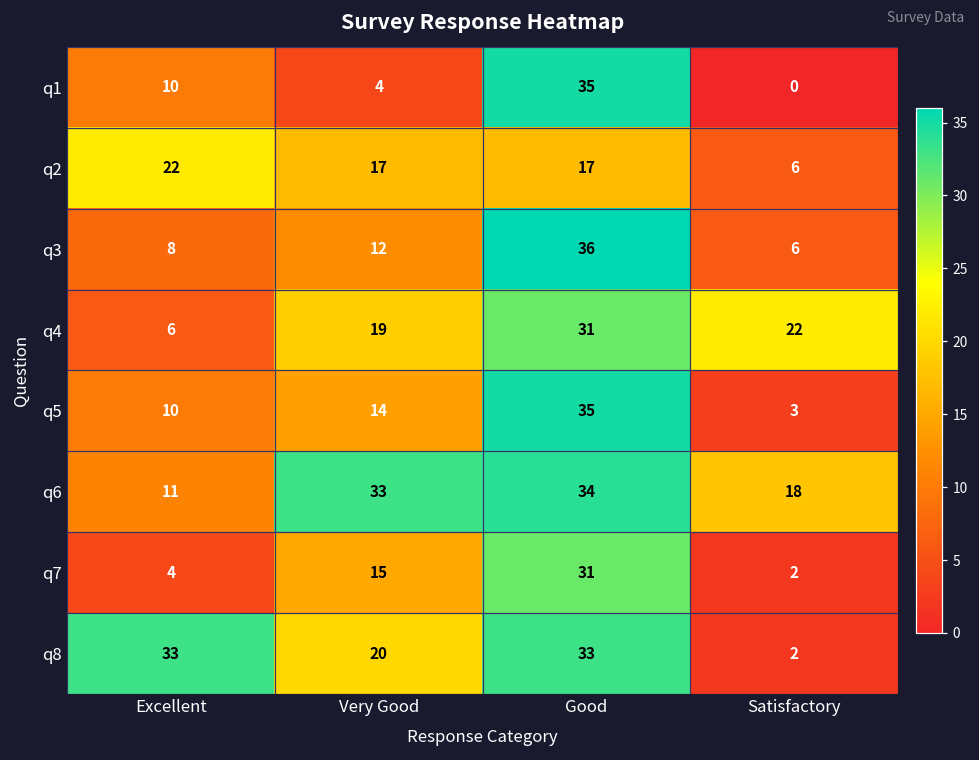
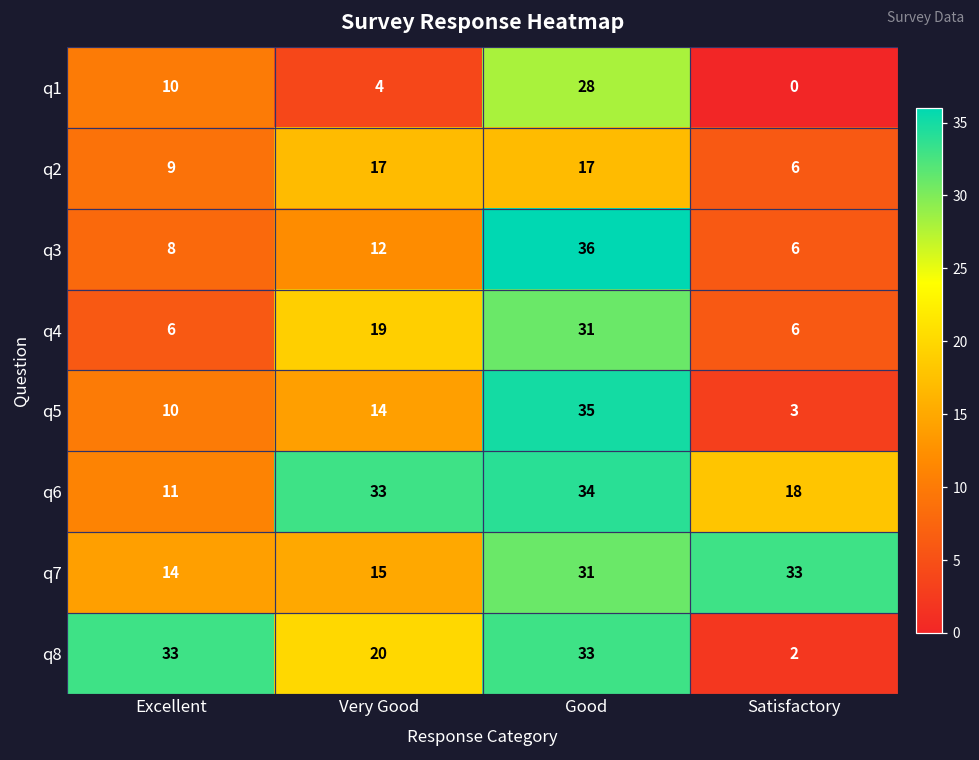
q1, Good: 35 -> 28
q2, Excellent: 22 -> 9
q4, Satisfactory: 22 -> 6
q7, Excellent: 4 -> 14
q7, Satisfactory: 2 -> 33
